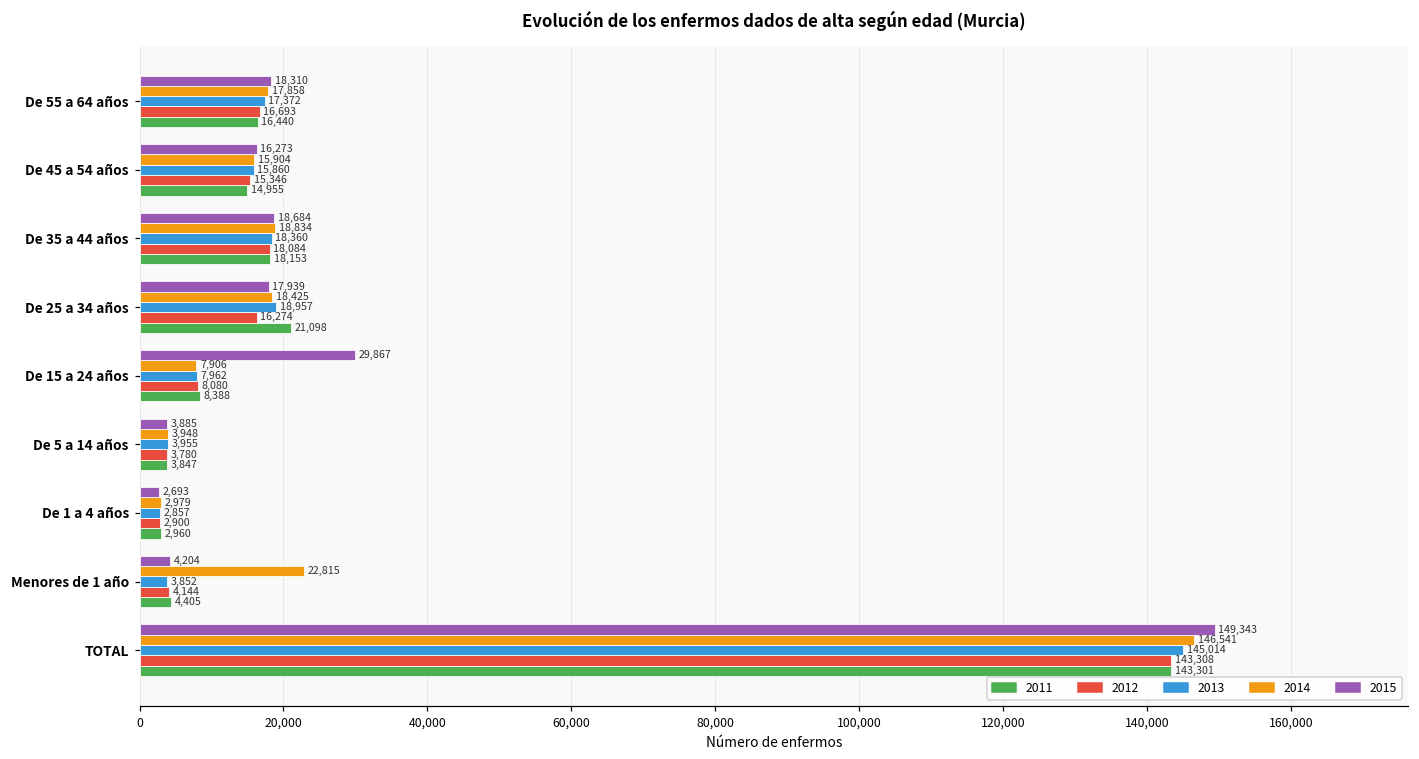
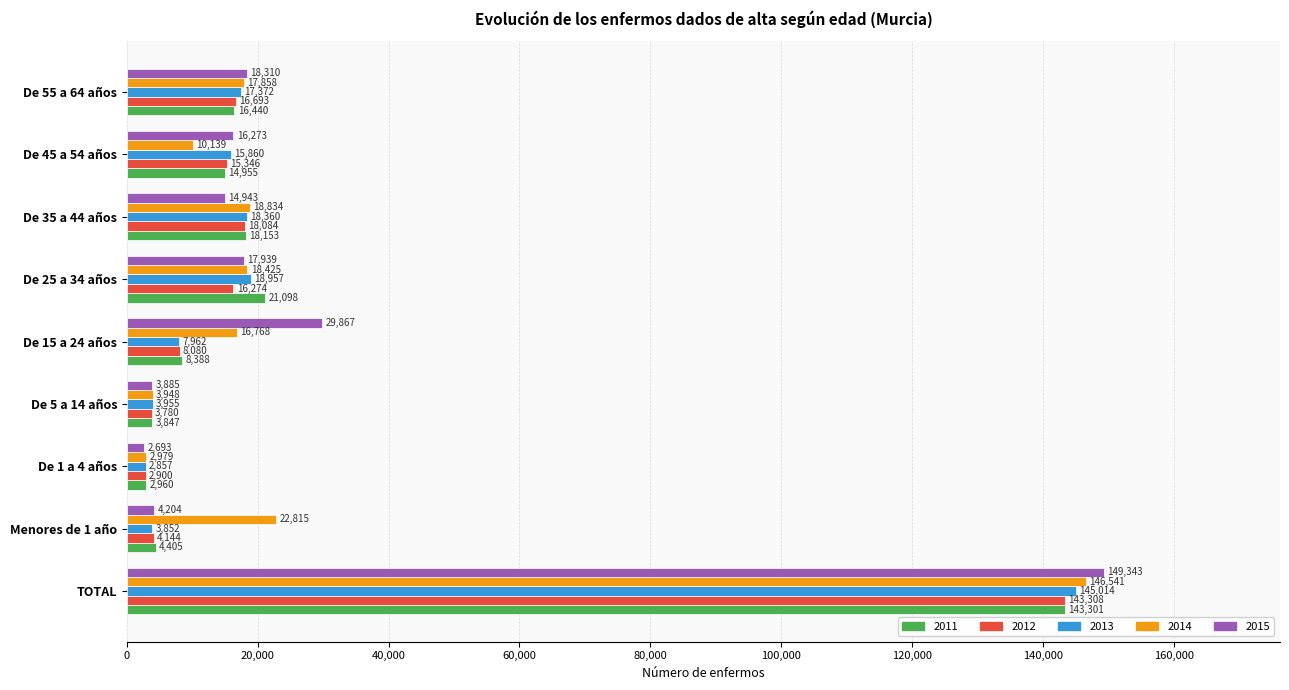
2014, De 45 a 54 años: 15,904 -> 10,139
2015, De 35 a 44 años: 18,684 -> 14,943
2014, De 15 a 24 años: 7,906 -> 16,768
